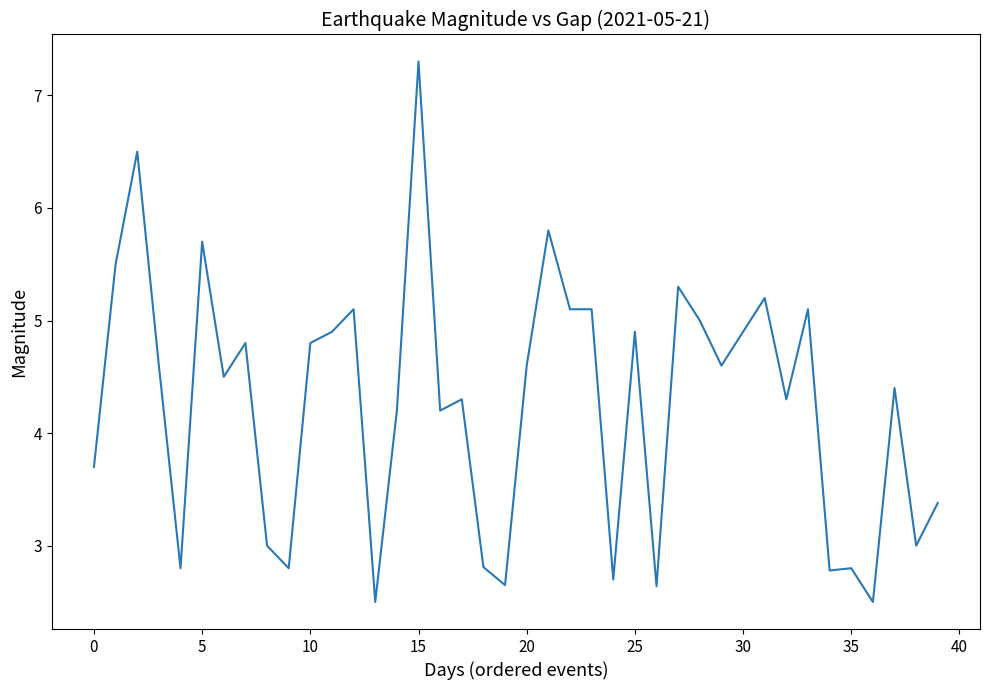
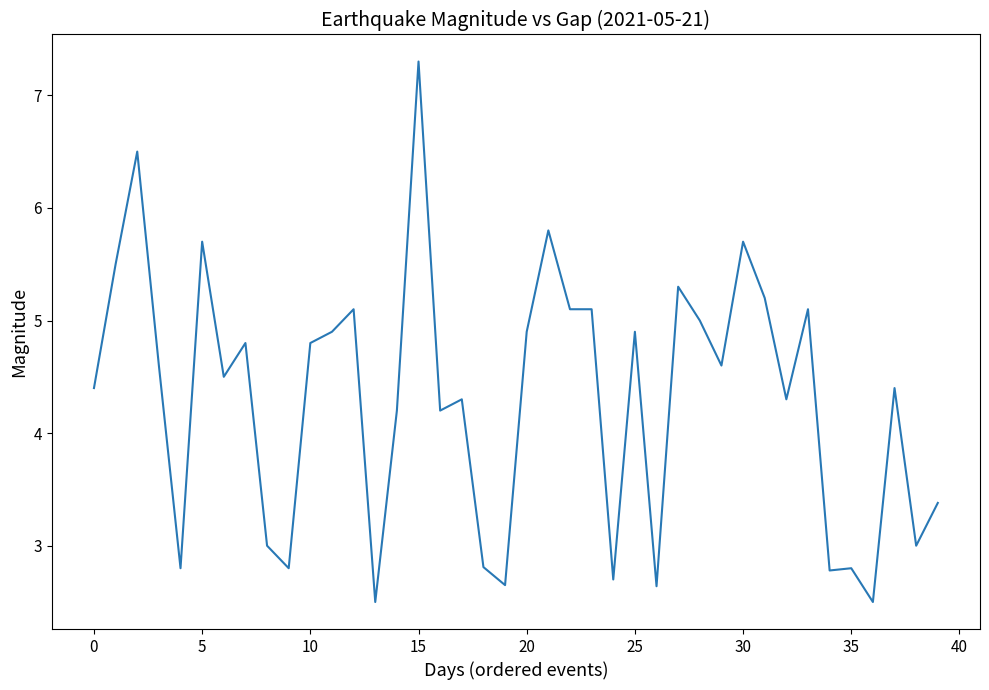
0: 3.7 -> 4.4
20: 4.6 -> 4.9
30: 4.9 -> 5.7
